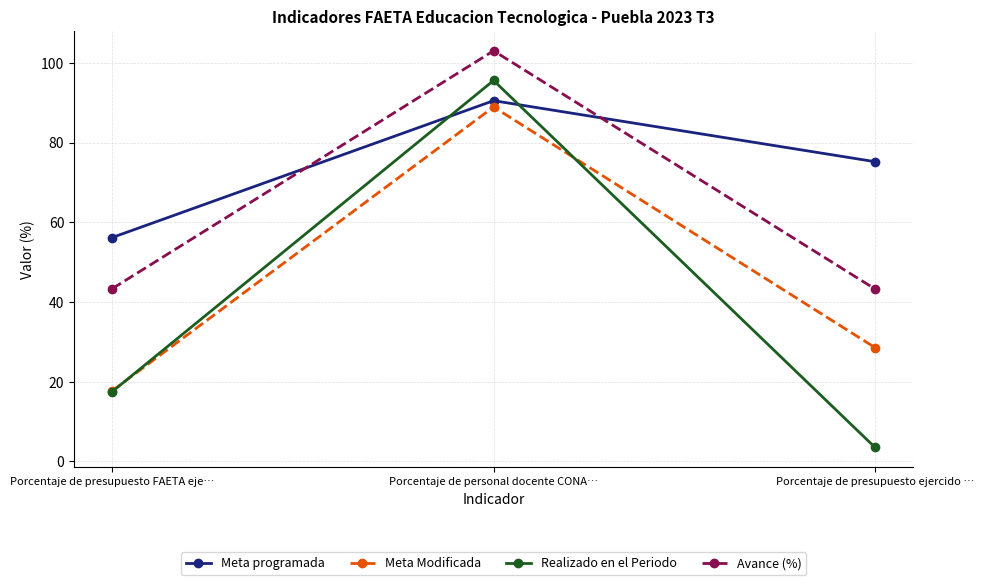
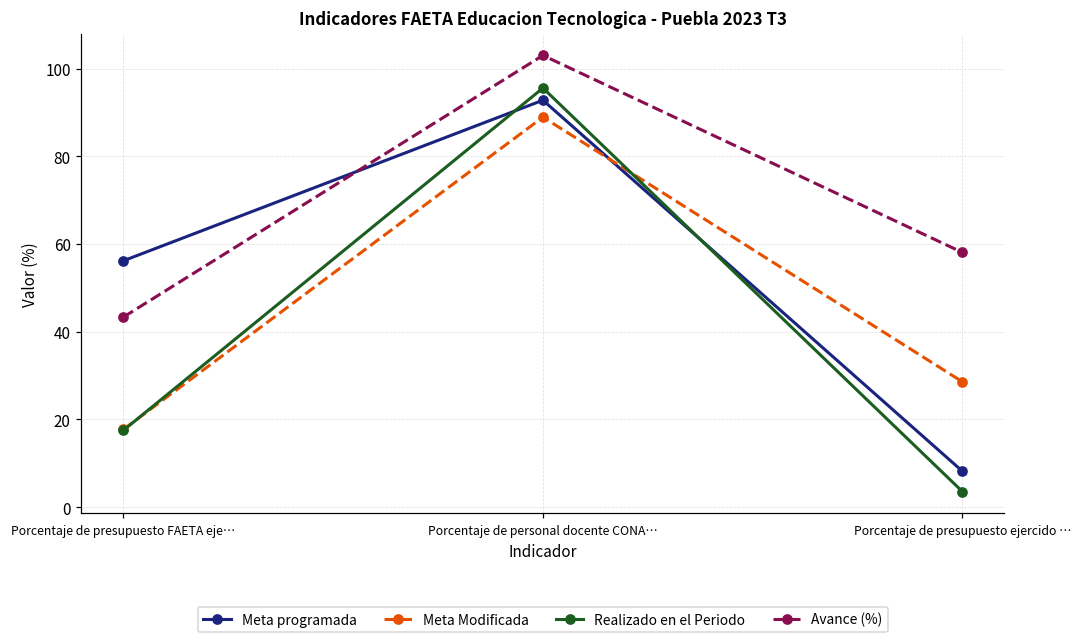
Meta programada, Porcentaje de personal docente CONA…: 90 -> 93
Meta programada, Porcentaje de presupuesto ejercido …: 75 -> 8
Avance (%), Porcentaje de presupuesto ejercido …: 43 -> 58
